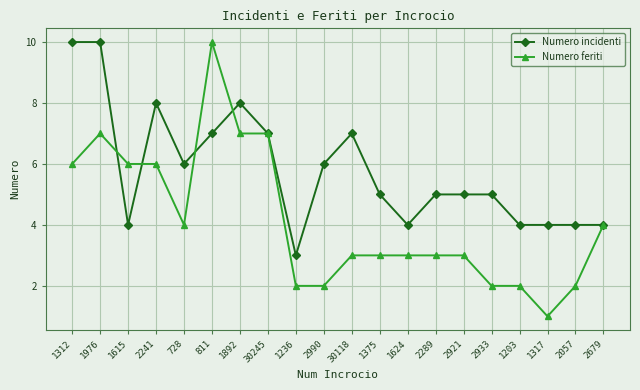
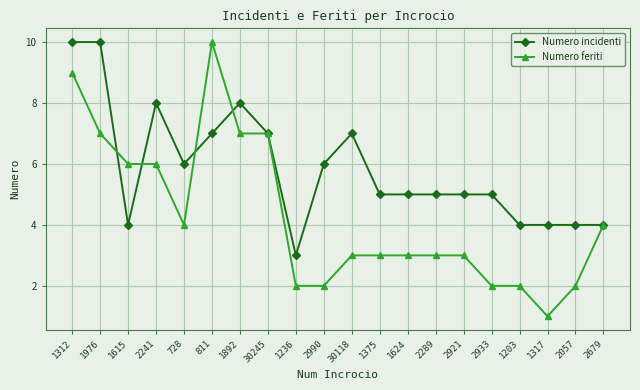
Numero feriti, 1312: 6 -> 9
Numero incidenti, 1624: 4 -> 5
